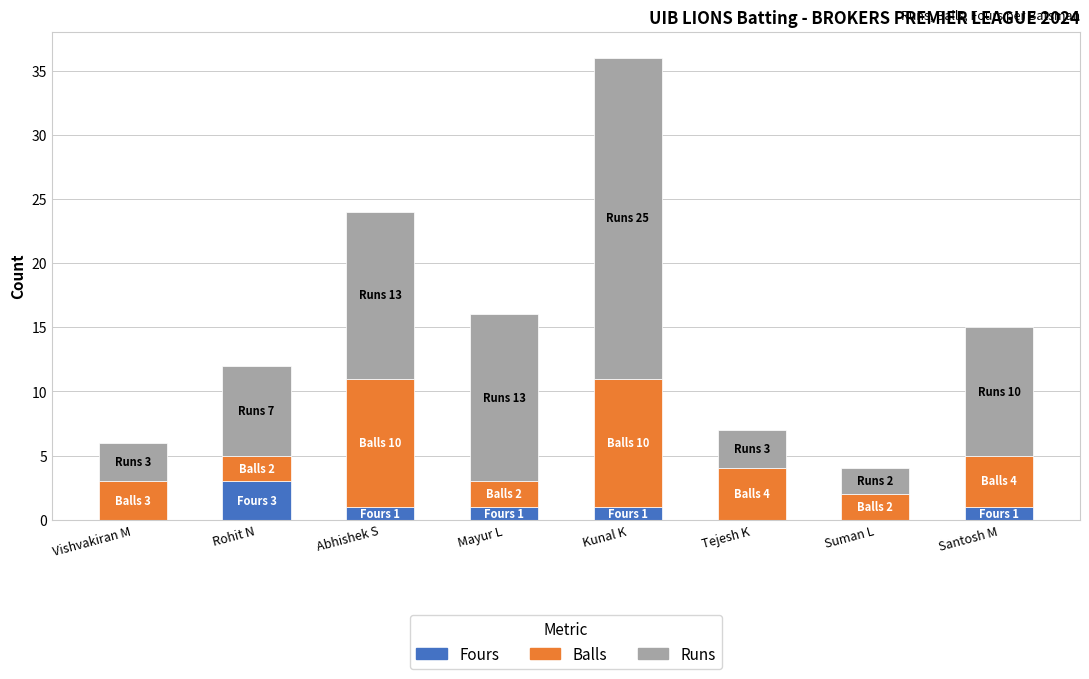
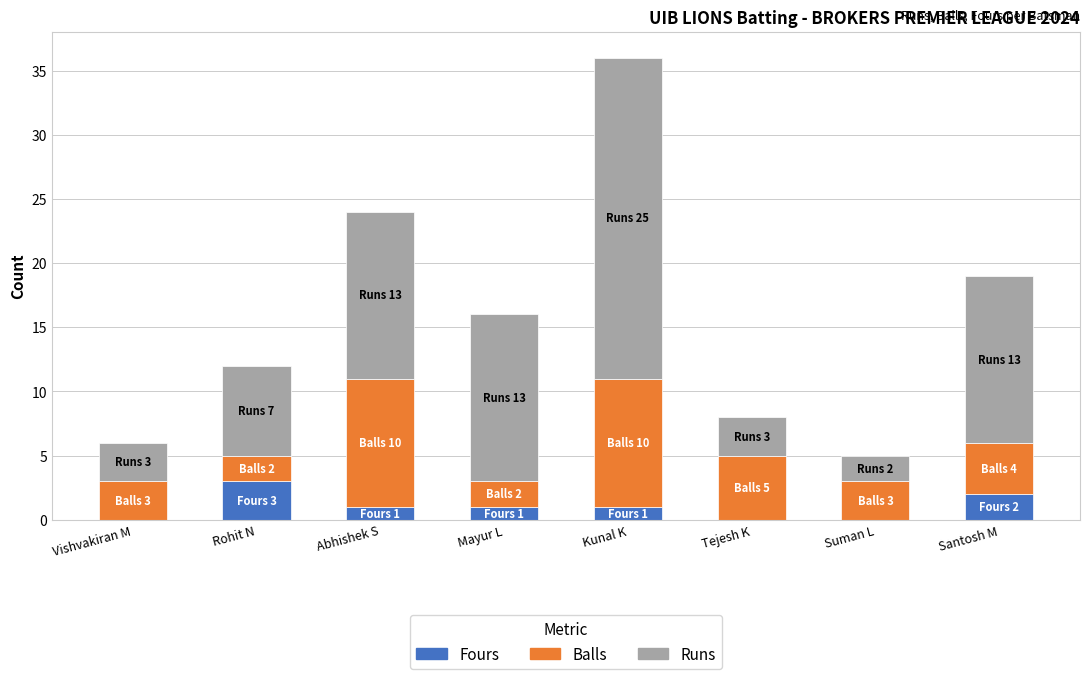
Balls, Tejesh K: 4 -> 5
Balls, Suman L: 2 -> 3
Fours, Santosh M: 1 -> 2
Runs, Santosh M: 10 -> 13
